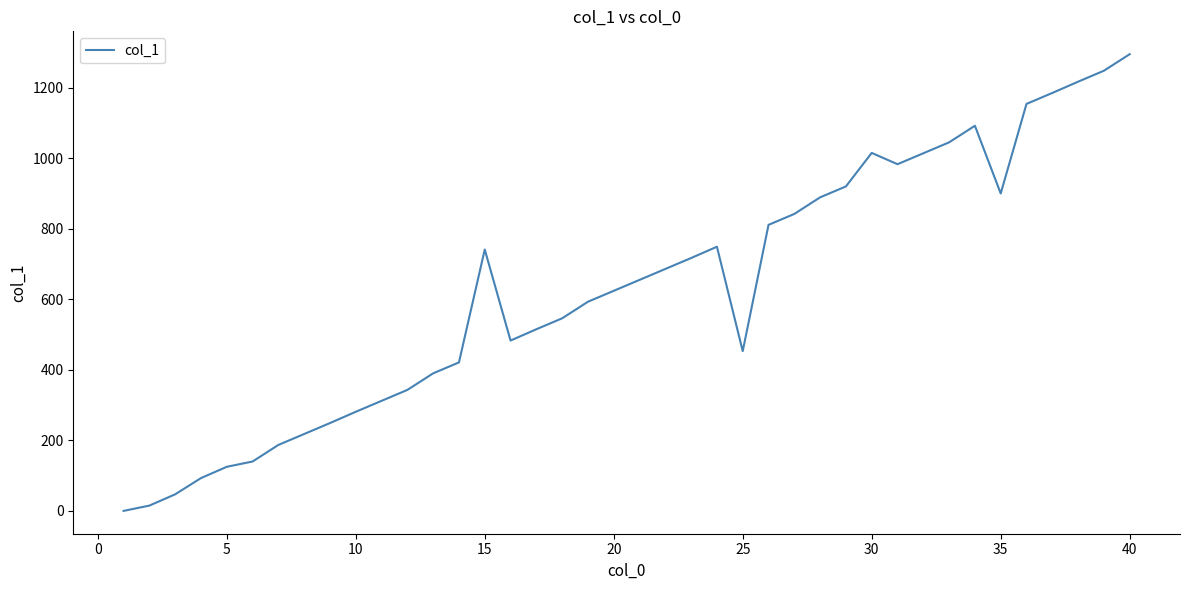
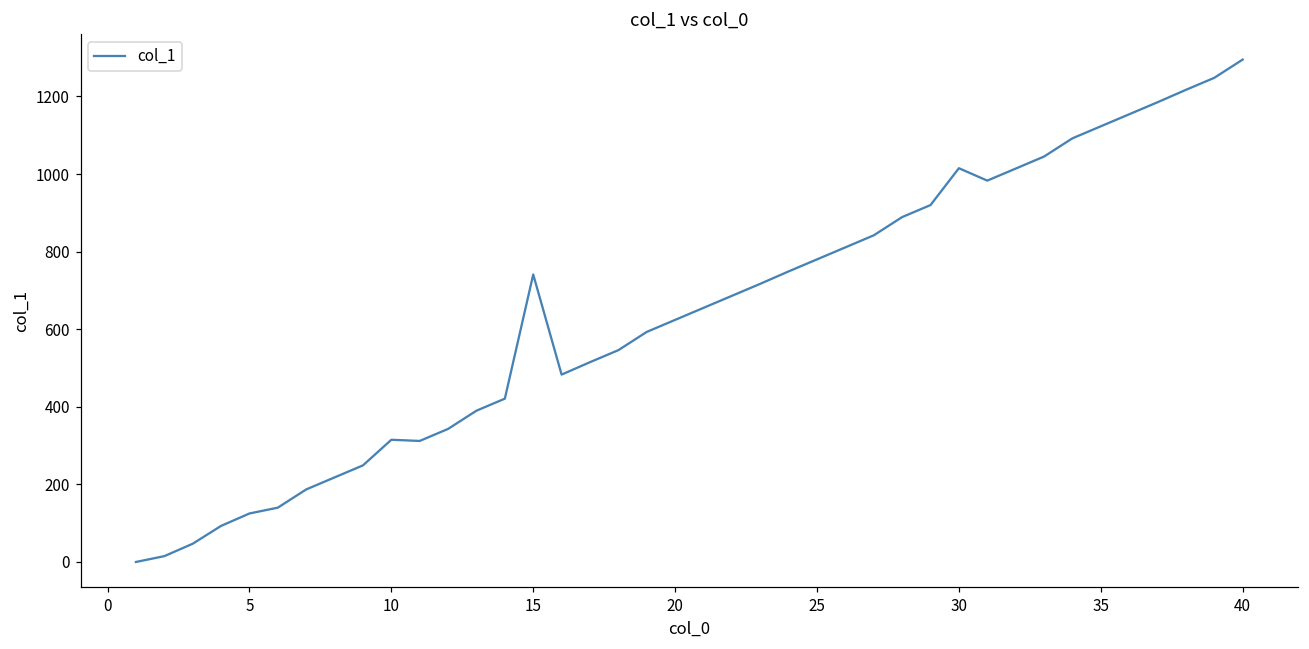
10: 280 -> 320
25: 450 -> 780
35: 900 -> 1120
